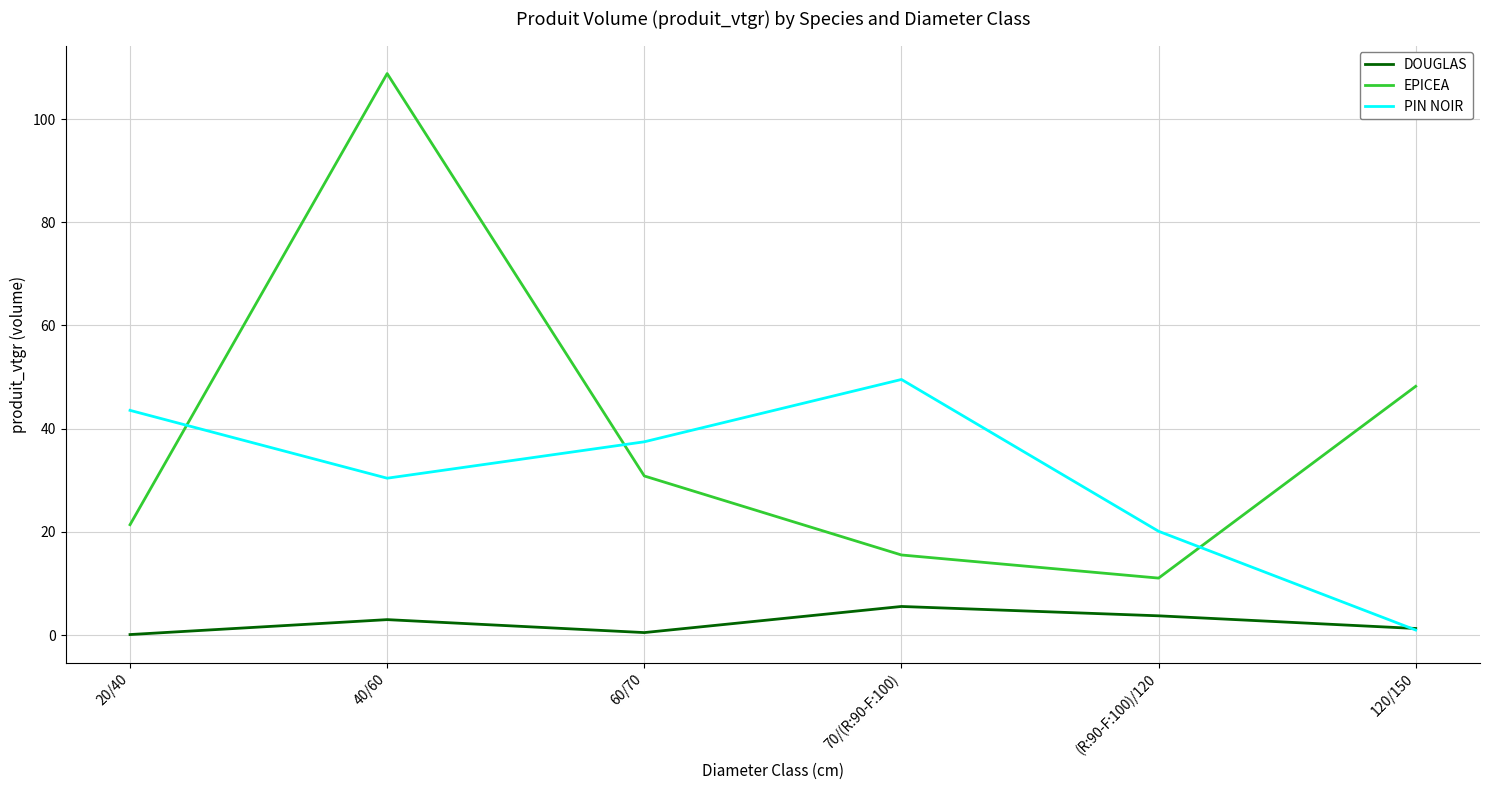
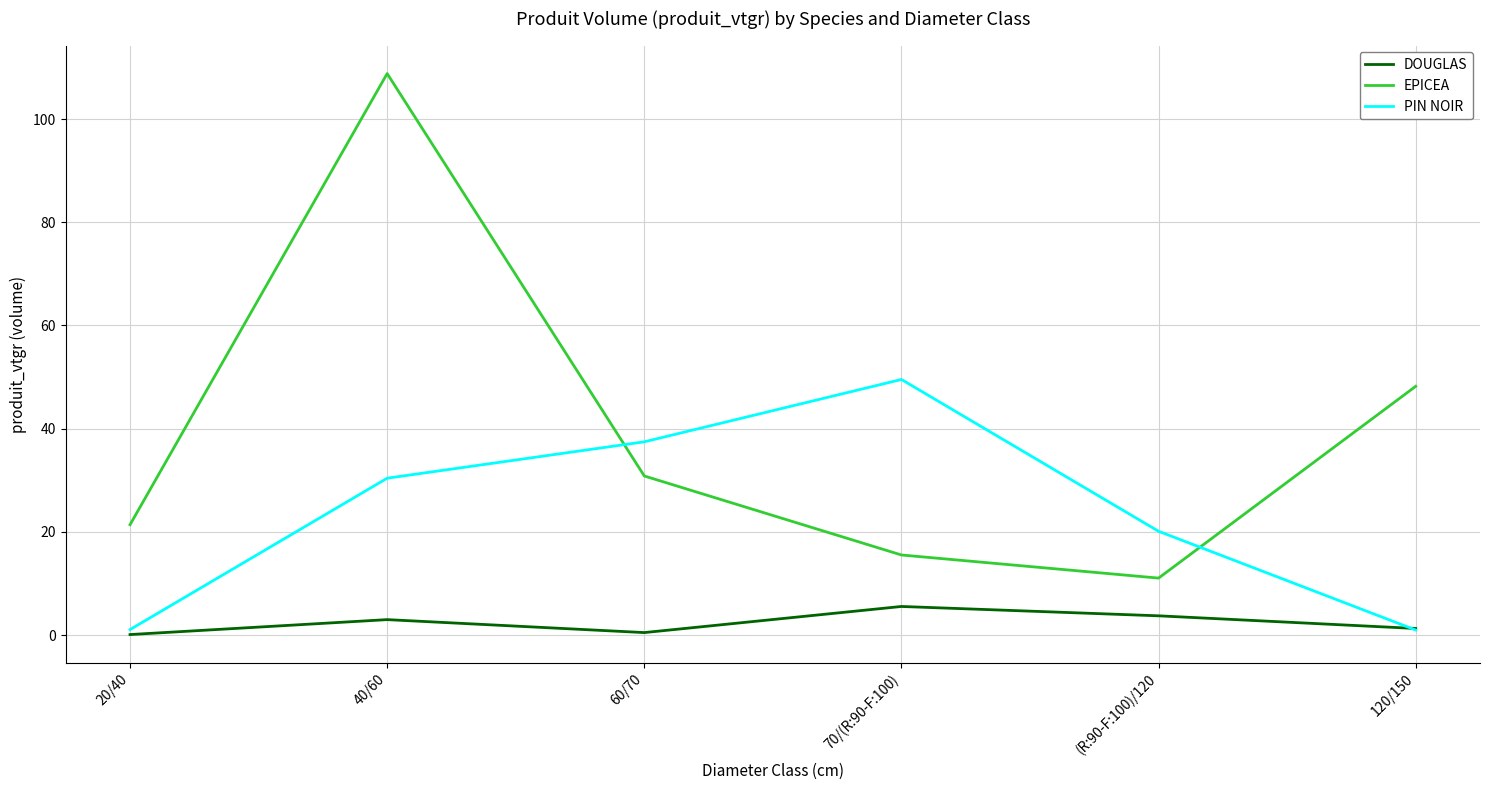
PIN NOIR, 20/40: 44 -> 1
